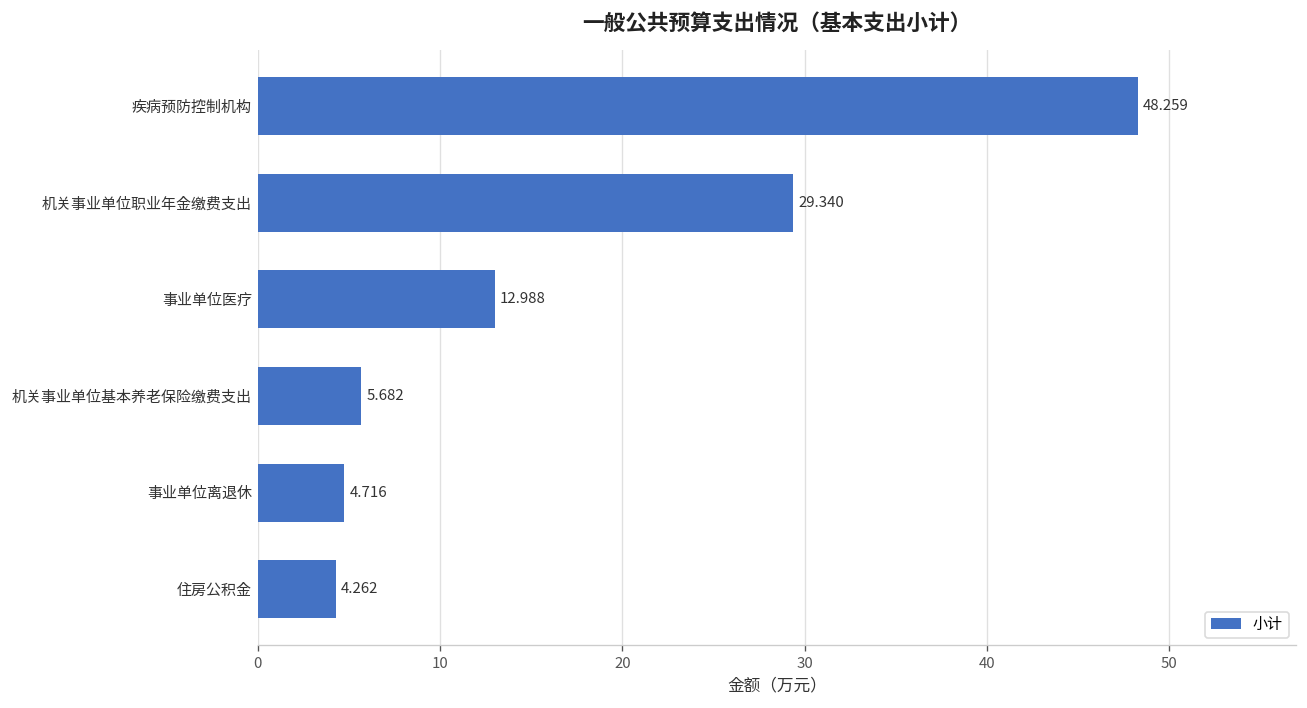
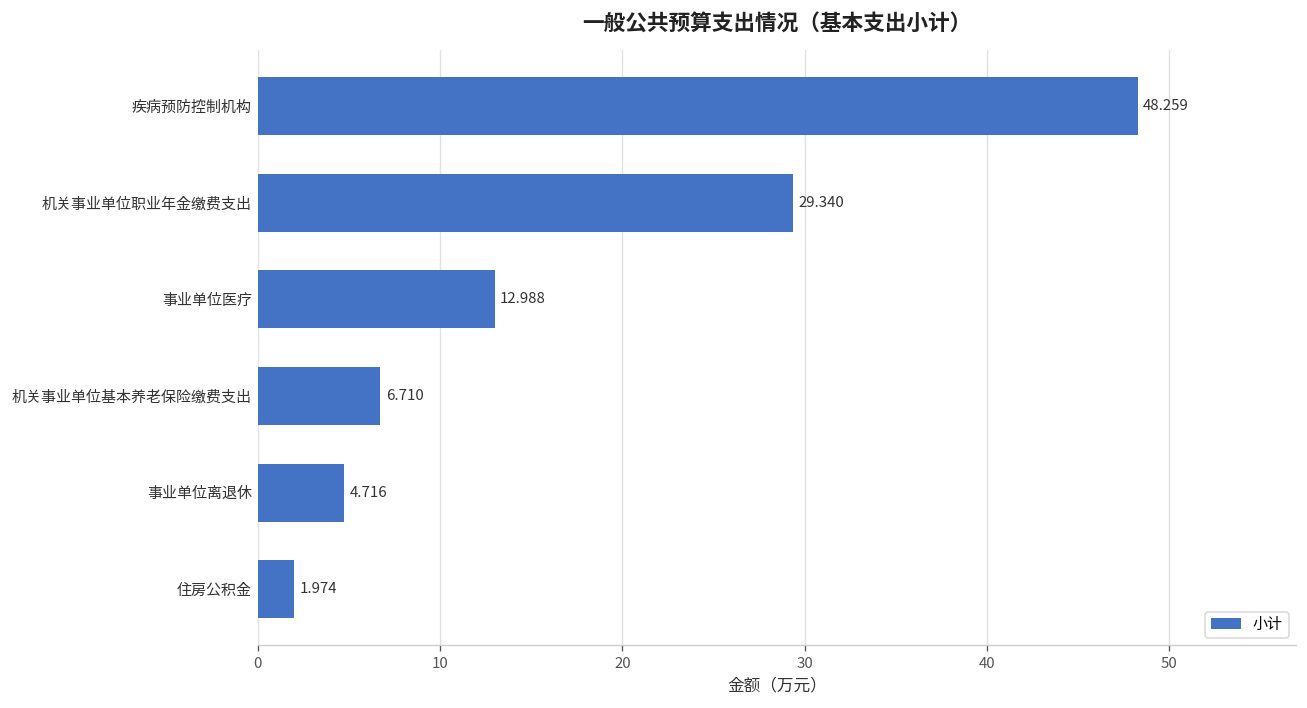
机关事业单位基本养老保险缴费支出: 5.682 -> 6.710
住房公积金: 4.262 -> 1.974
